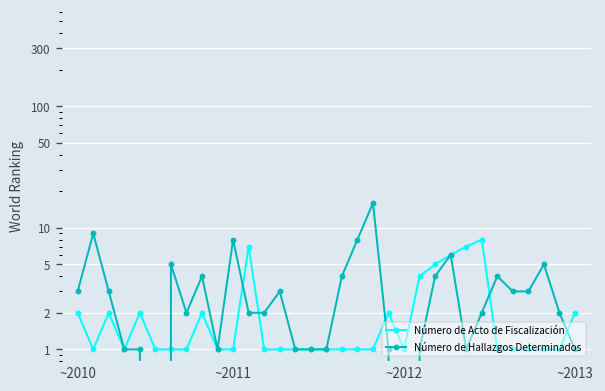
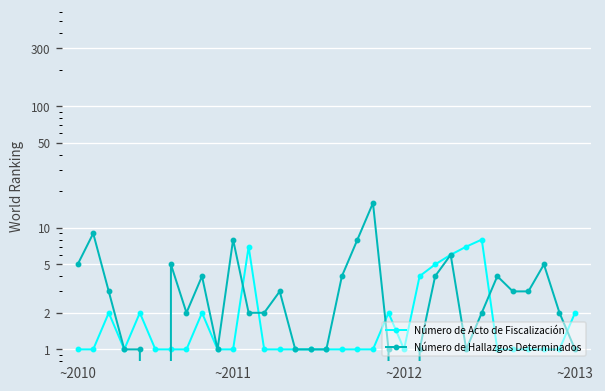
Número de Acto de Fiscalización, ~2010: 2 -> 1
Número de Hallazgos Determinados, ~2010: 3 -> 5
